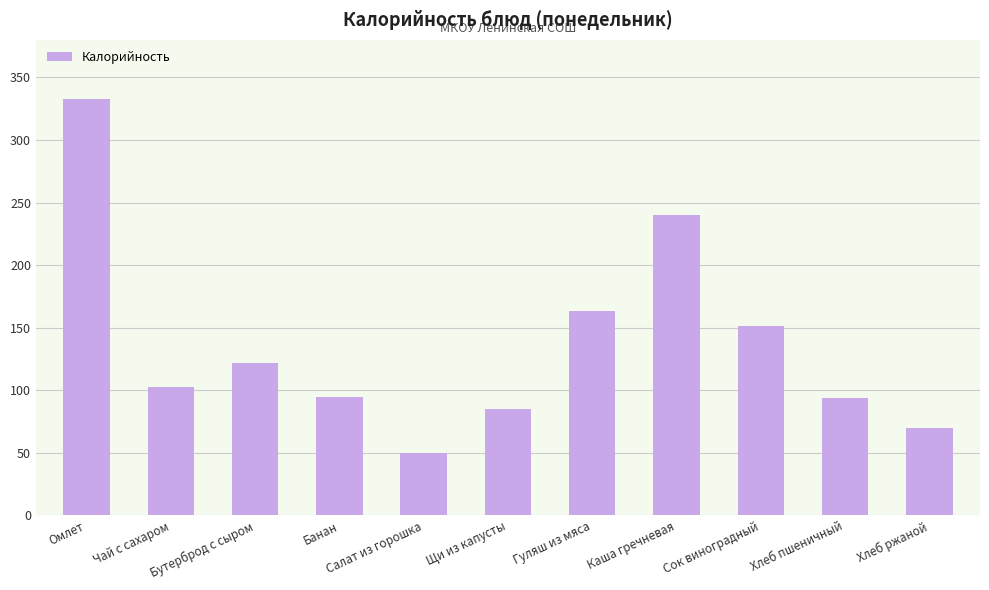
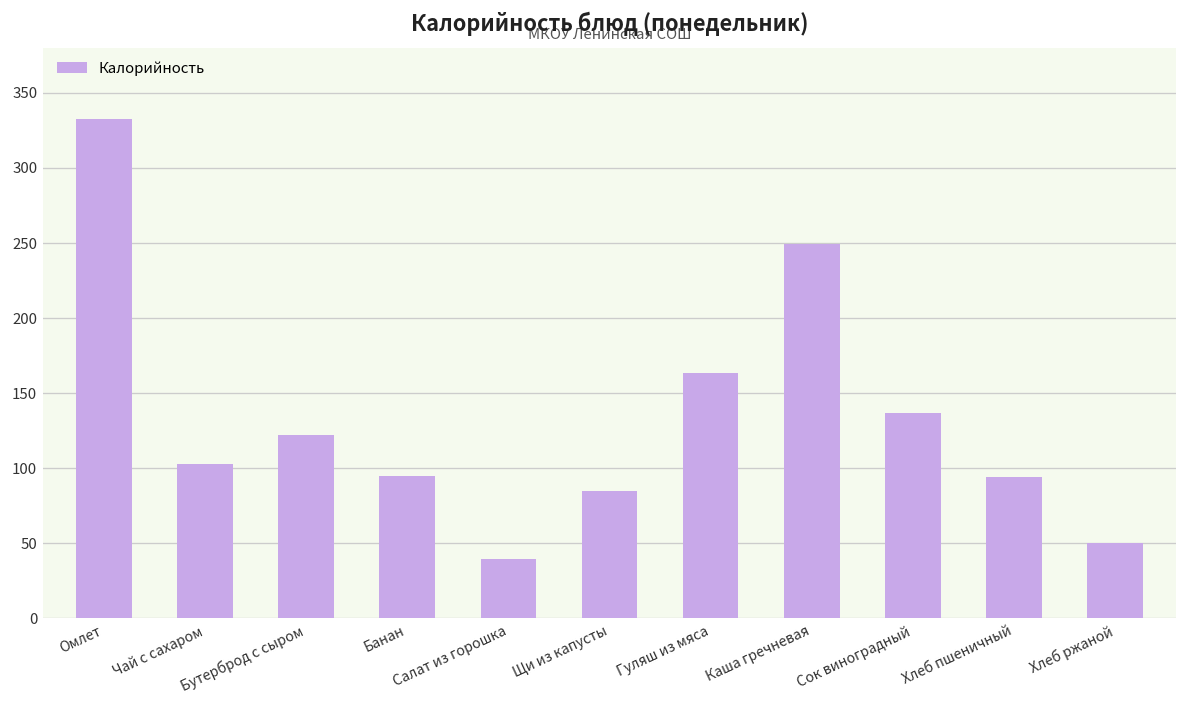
Салат из горошка: 50 -> 40
Каша гречневая: 240 -> 249
Сок виноградный: 151 -> 137
Хлеб ржаной: 70 -> 51
